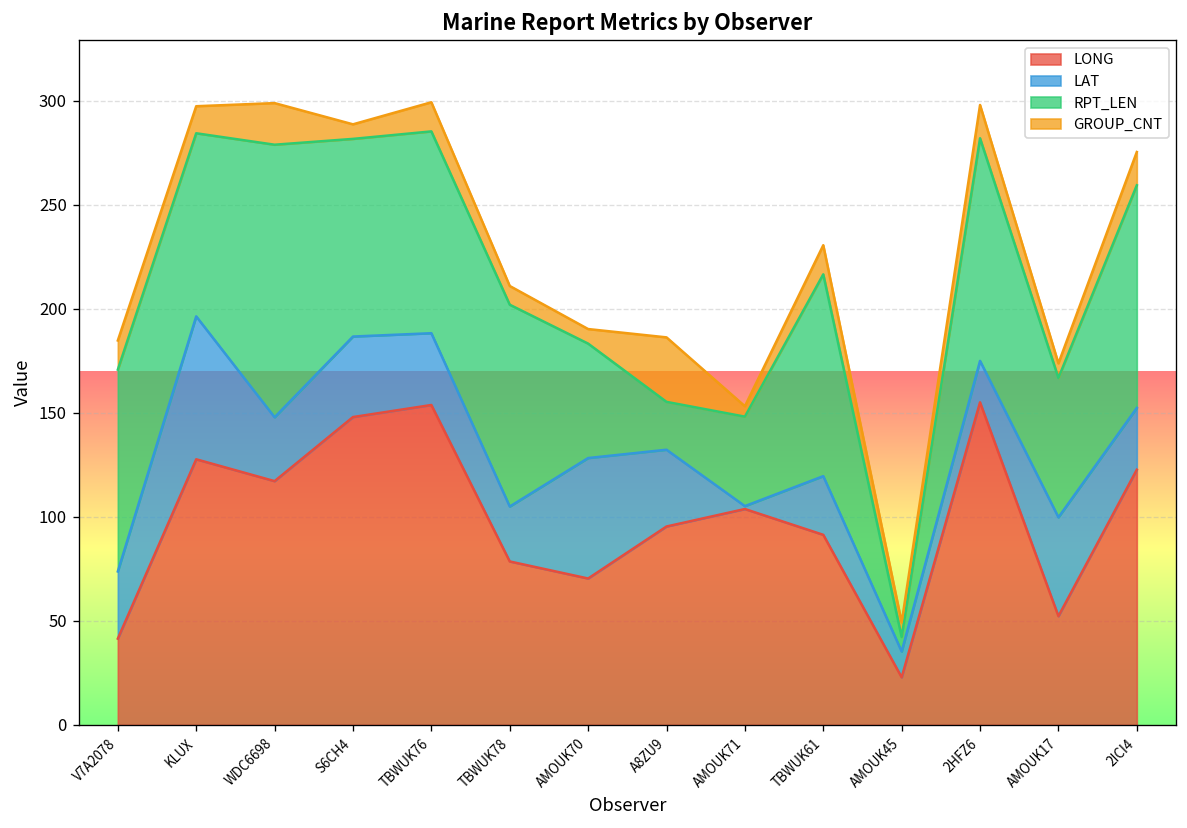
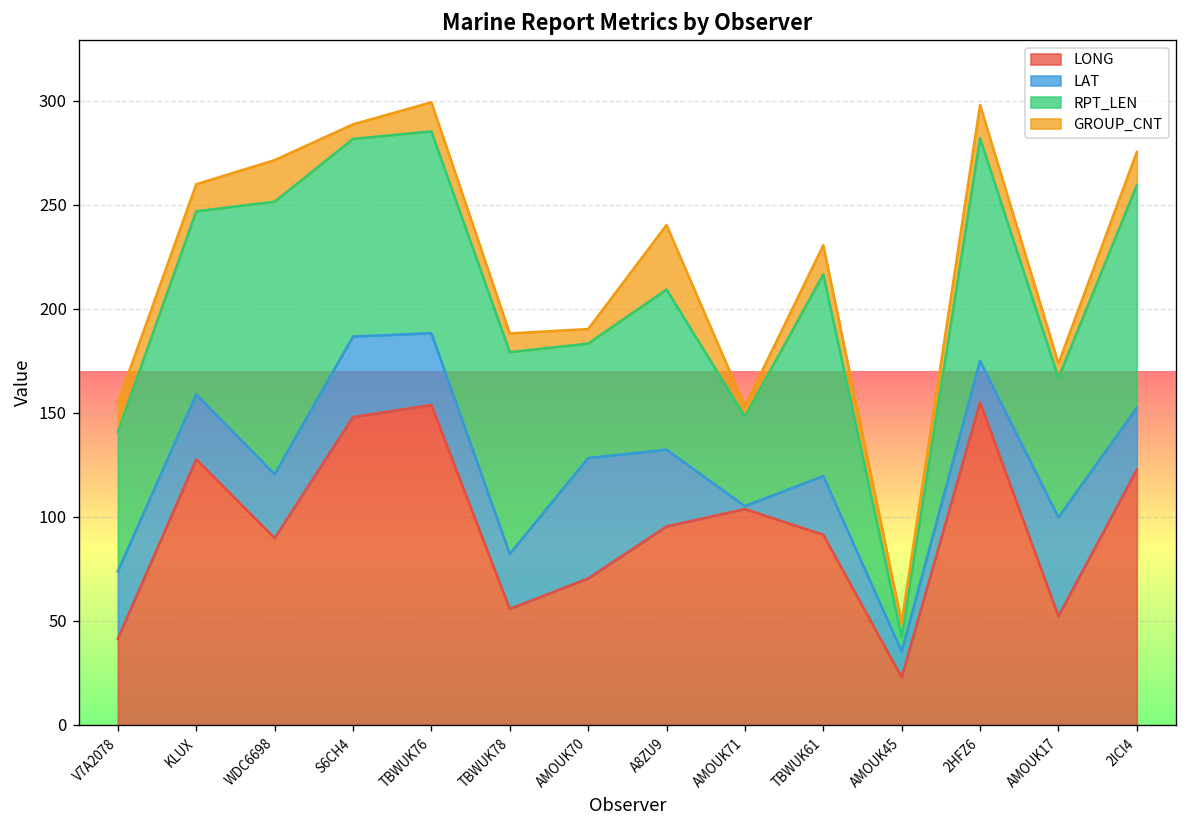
RPT_LEN, V7A2078: 97 -> 67
LAT, KLUX: 69 -> 31
LONG, WDC6698: 117 -> 90
LONG, TBWUK78: 79 -> 56
RPT_LEN, A8ZU9: 23 -> 77
